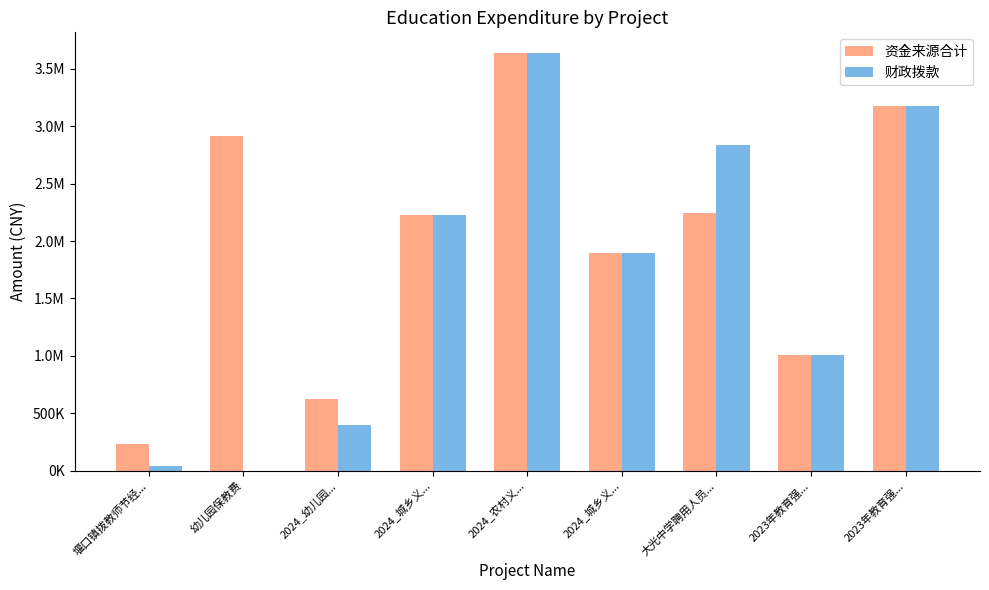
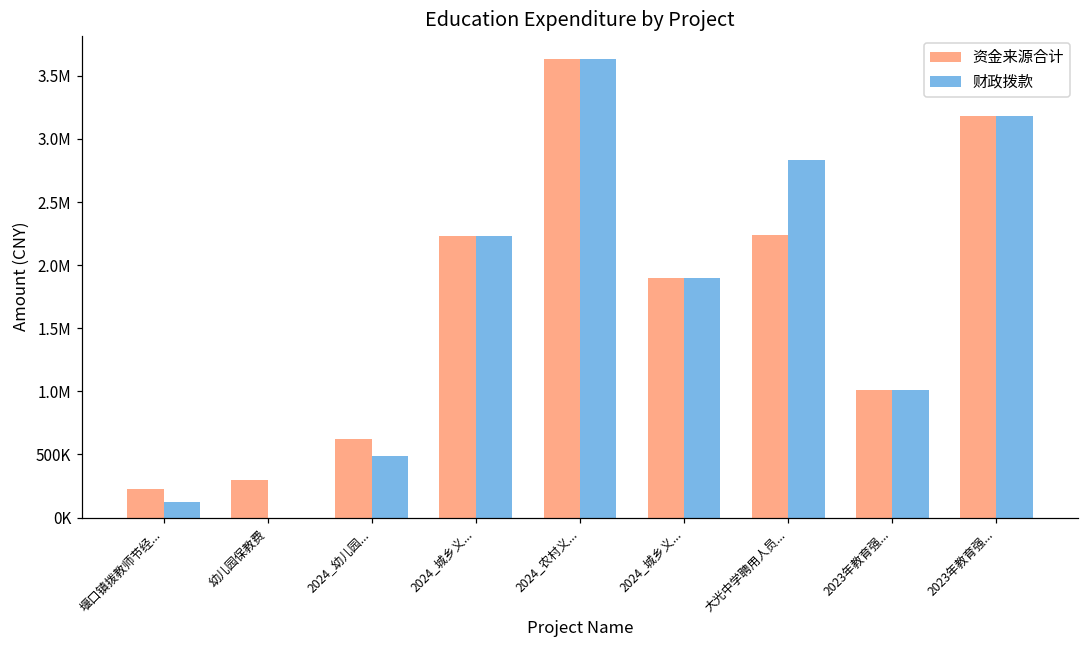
财政拨款, 堰口镇拨教师节经...: 40000 -> 130000
资金来源合计, 幼儿园保教费: 2920000 -> 300000
财政拨款, 2024_幼儿园...: 400000 -> 490000
